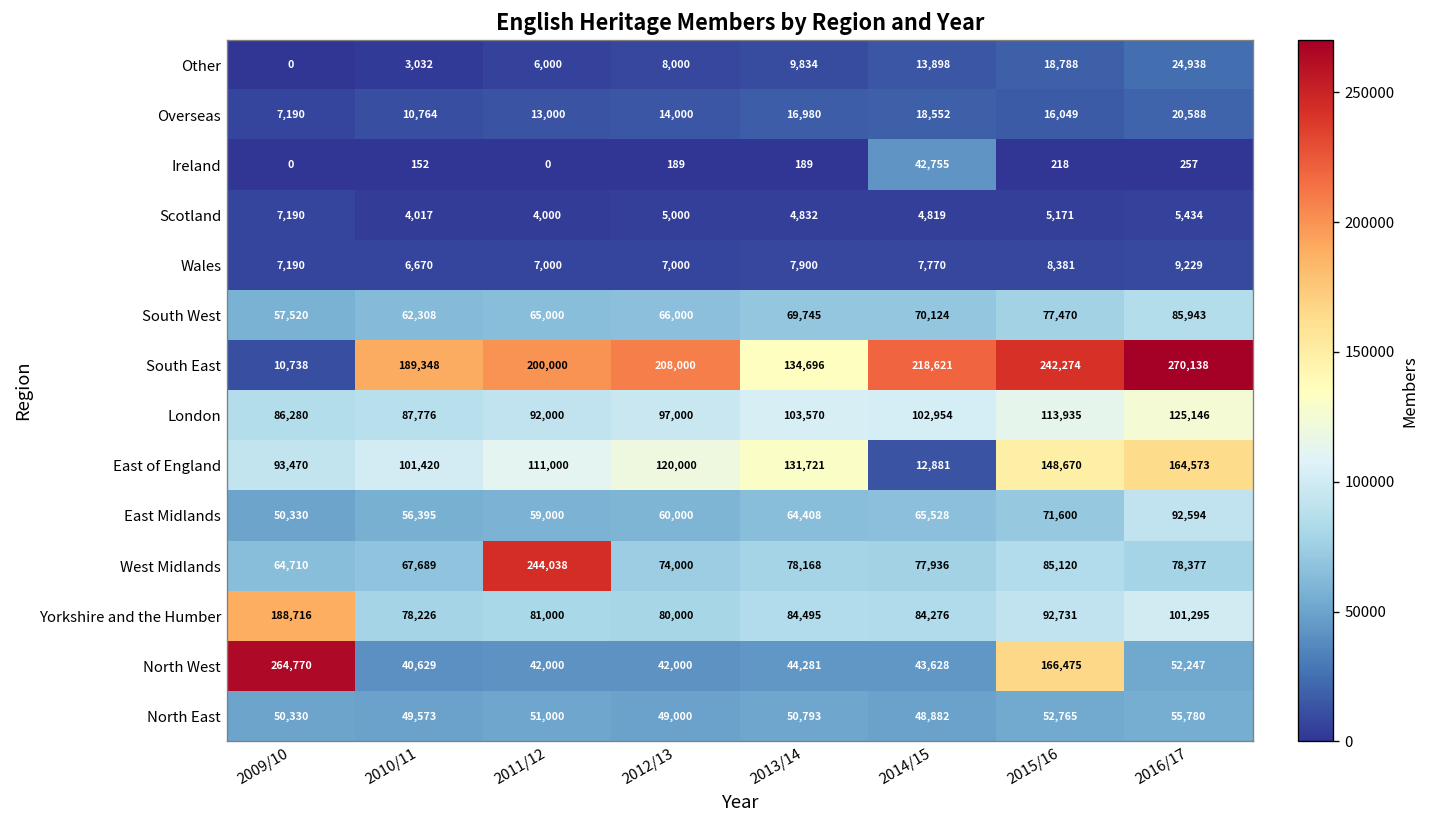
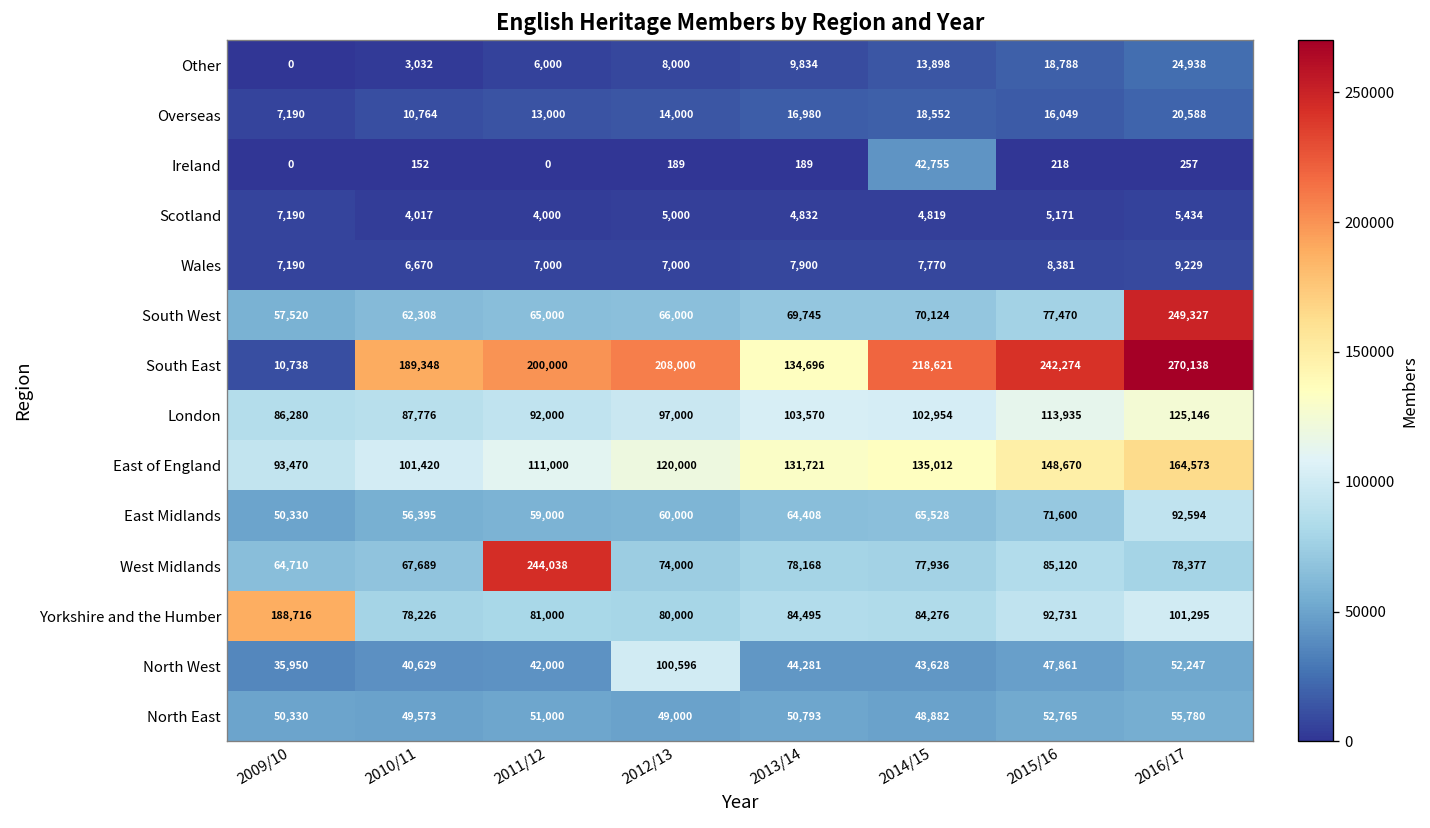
South West, 2016/17: 85,943 -> 249,327
East of England, 2014/15: 12,881 -> 135,012
North West, 2009/10: 264,770 -> 35,950
North West, 2012/13: 42,000 -> 100,596
North West, 2015/16: 166,475 -> 47,861
